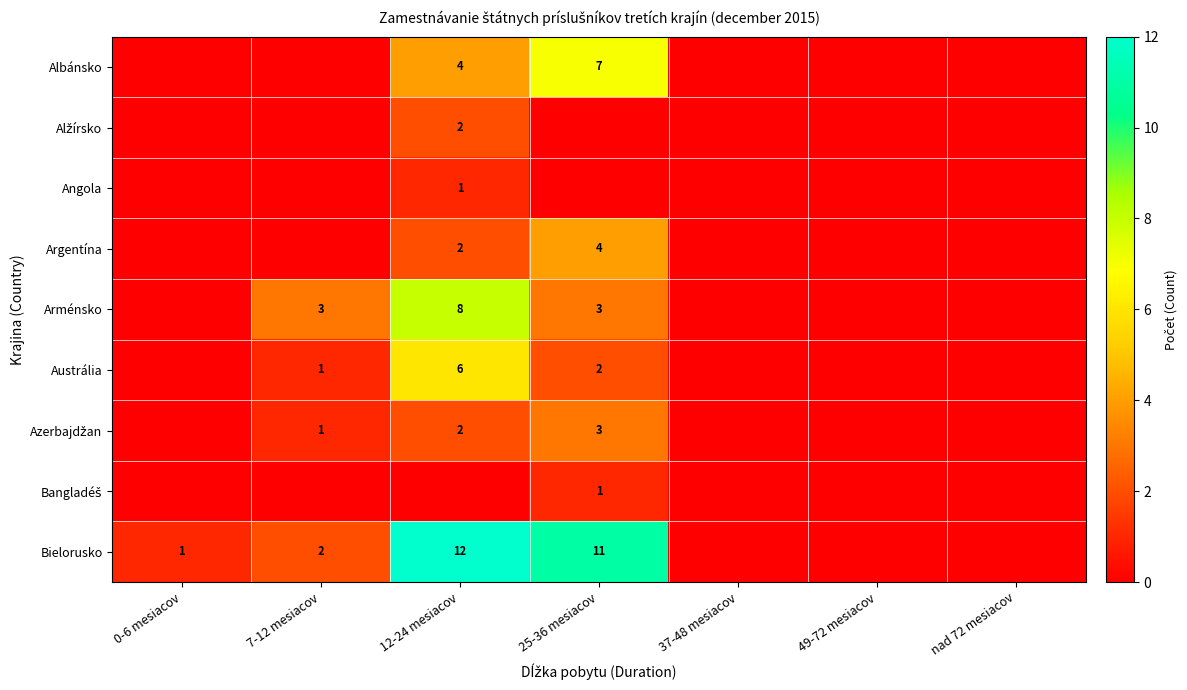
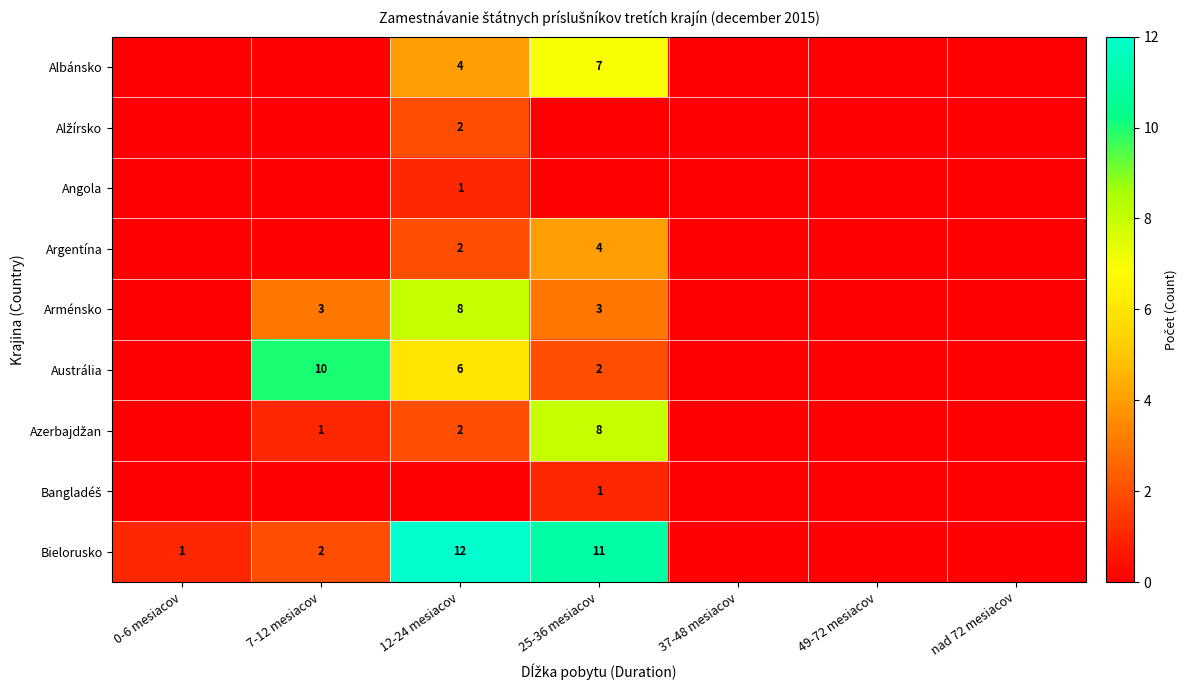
Austrália, 7-12 mesiacov: 1 -> 10
Azerbajdžan, 25-36 mesiacov: 3 -> 8
